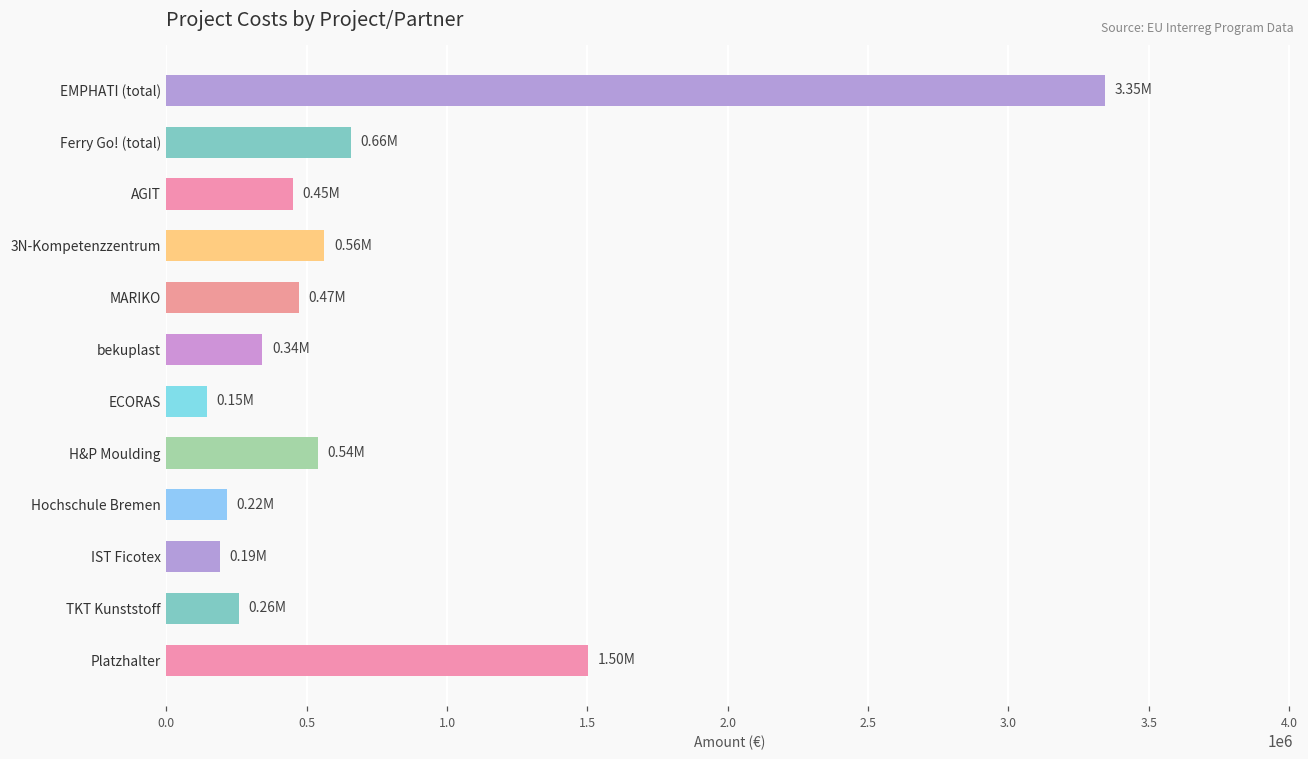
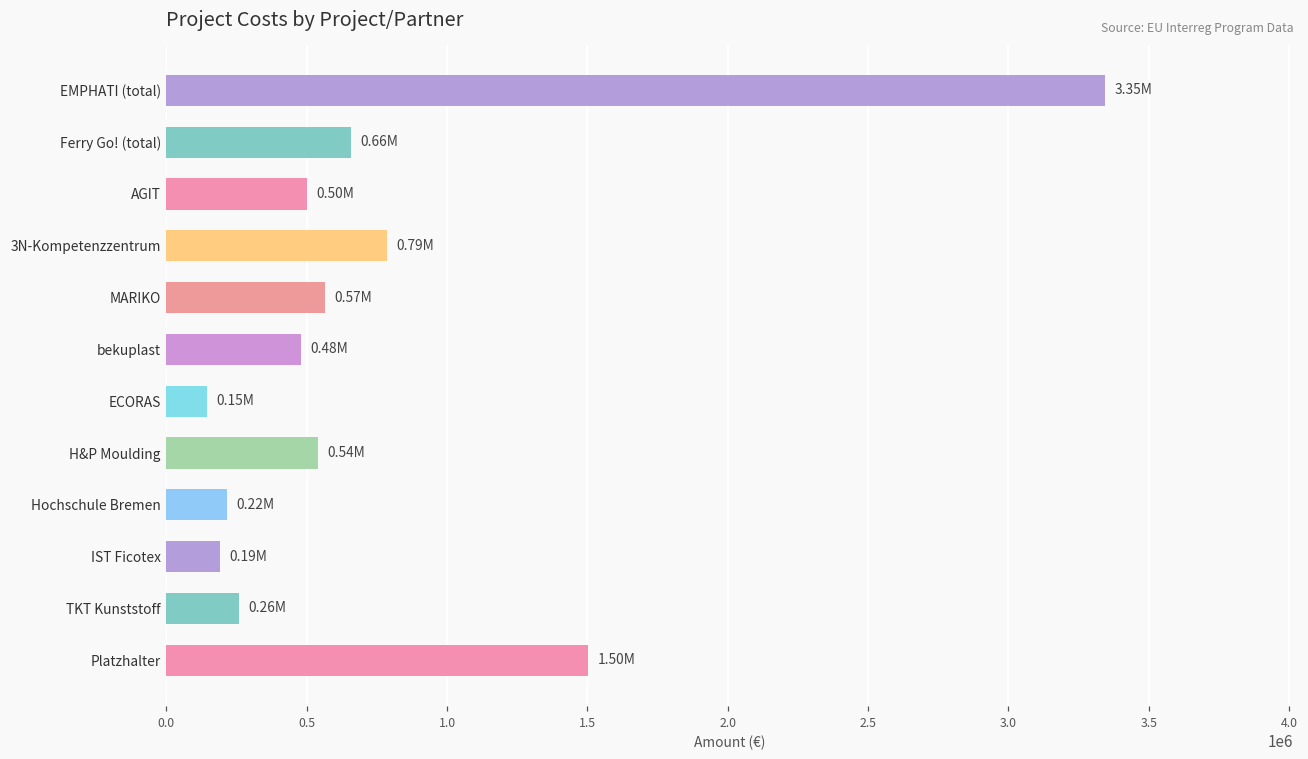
AGIT: 0.45M -> 0.50M
3N-Kompetenzzentrum: 0.56M -> 0.79M
MARIKO: 0.47M -> 0.57M
bekuplast: 0.34M -> 0.48M
